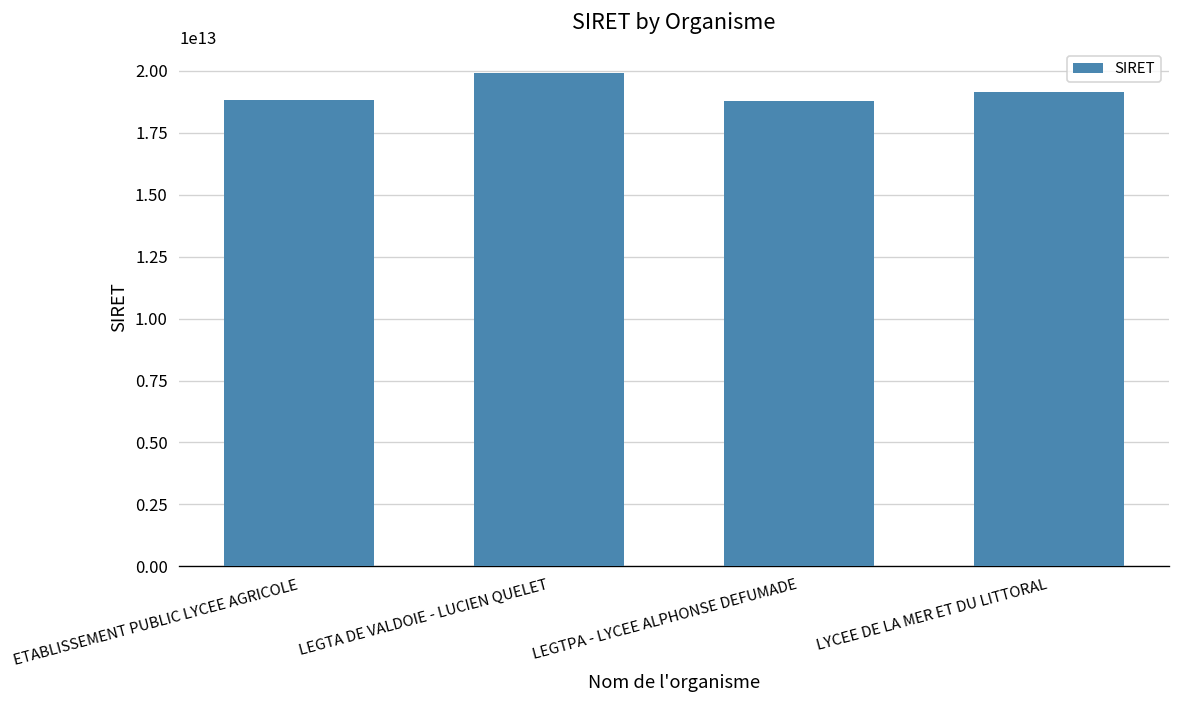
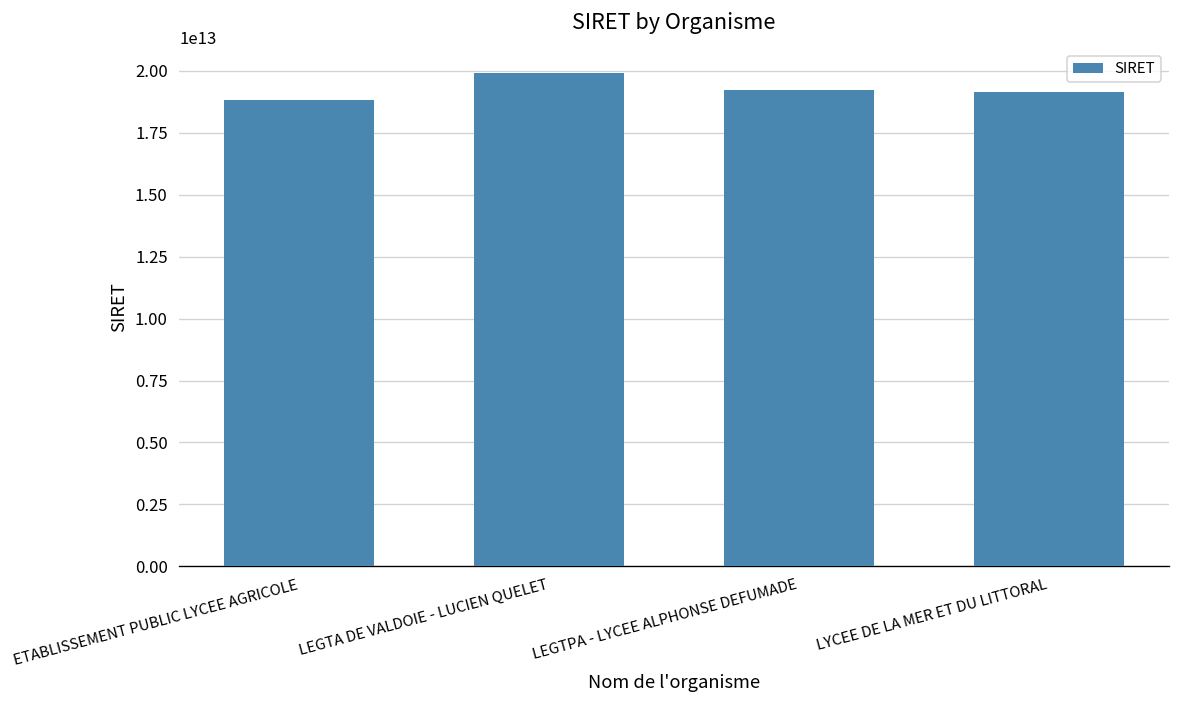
LEGTPA - LYCEE ALPHONSE DEFUMADE: 18800000000000 -> 19200000000000
